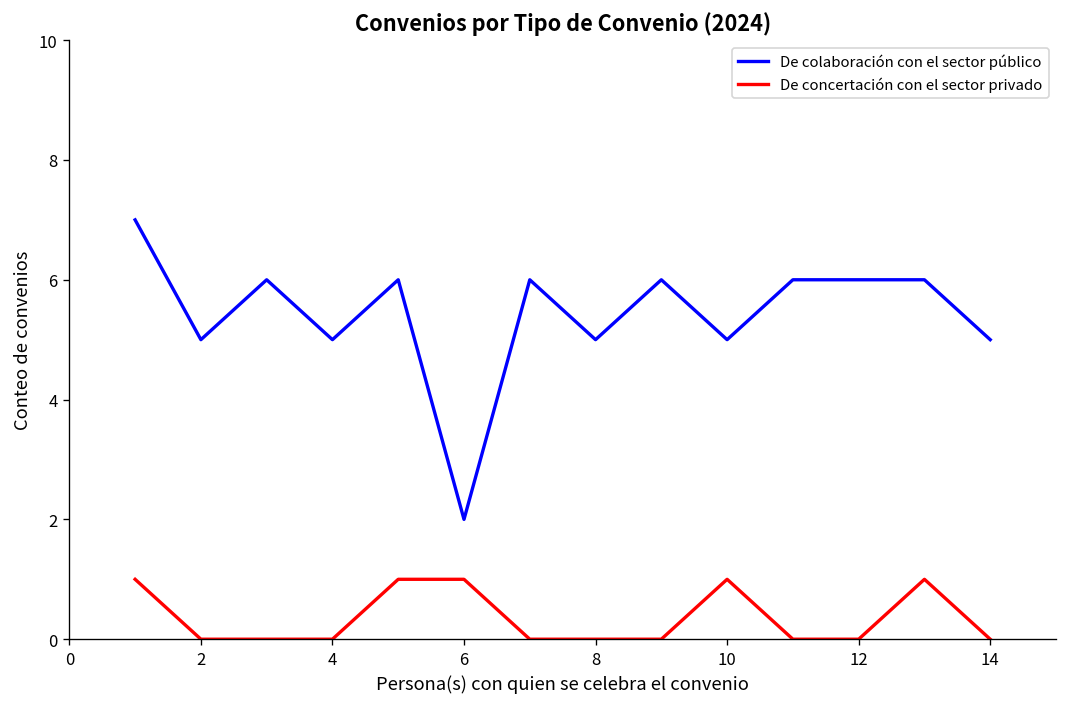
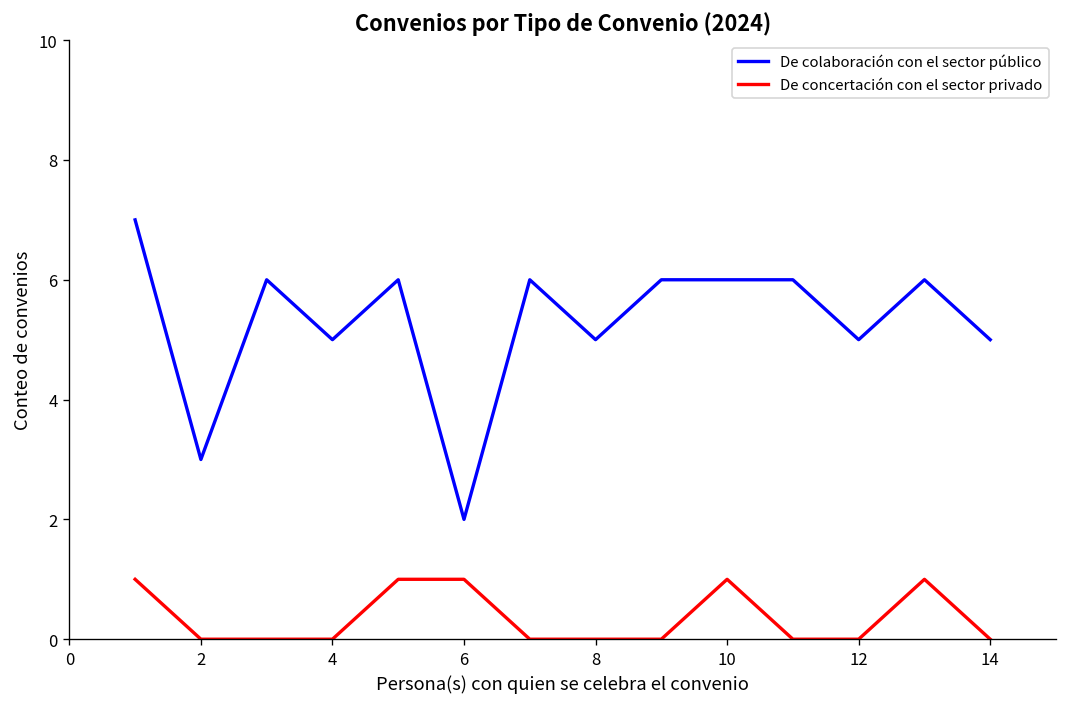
De colaboración con el sector público, 2: 5 -> 3
De colaboración con el sector público, 10: 5 -> 6
De colaboración con el sector público, 12: 6 -> 5
